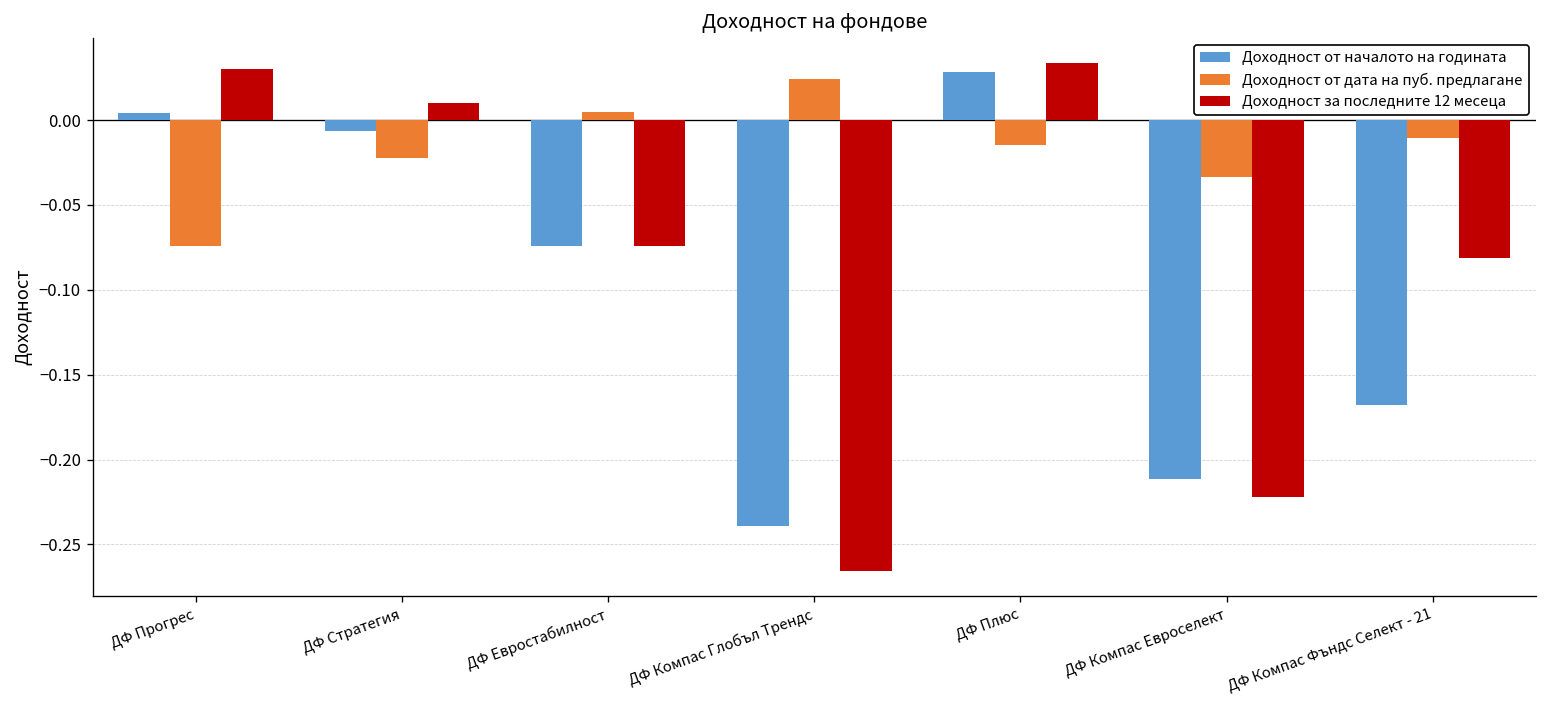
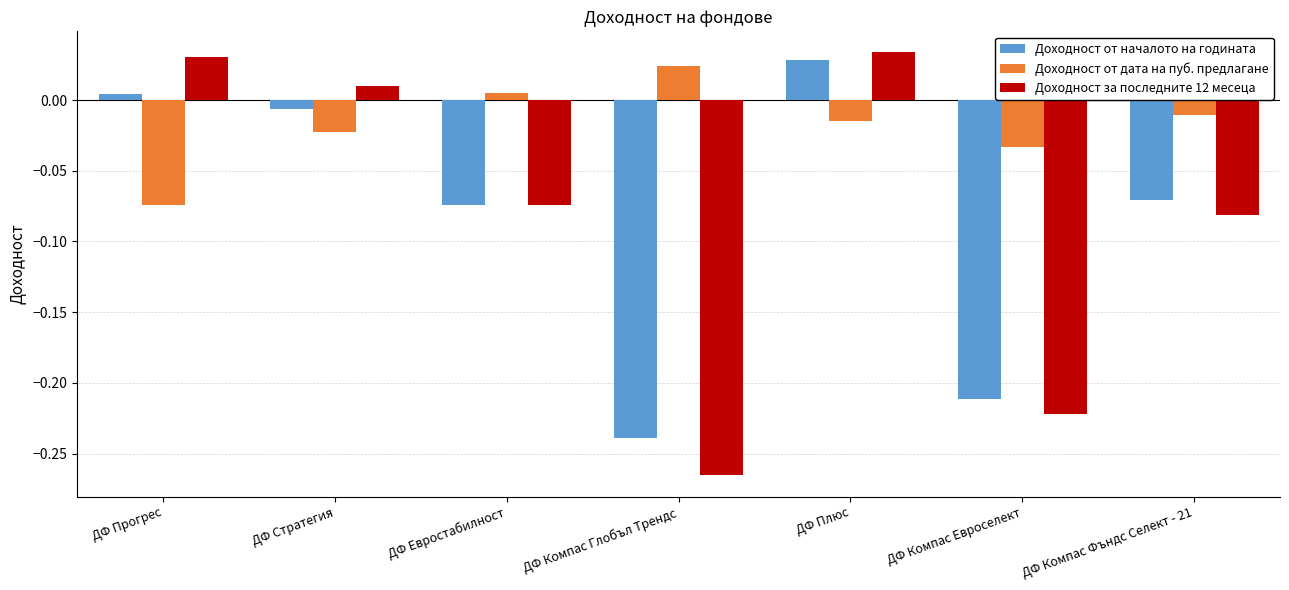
Доходност от началото на годината, ДФ Компас Фъндс Селект - 21: -0.168 -> -0.070
